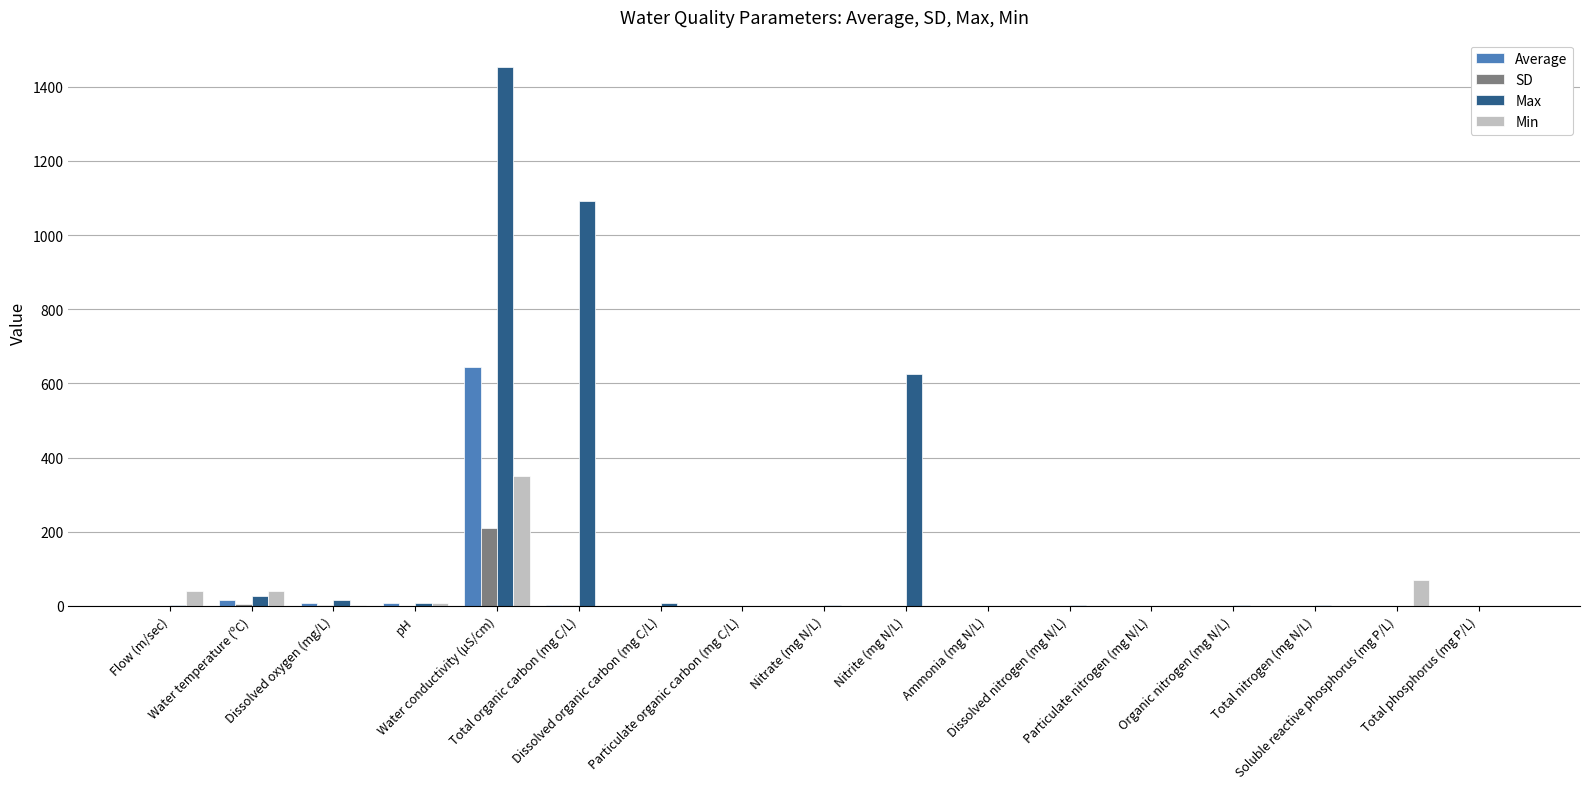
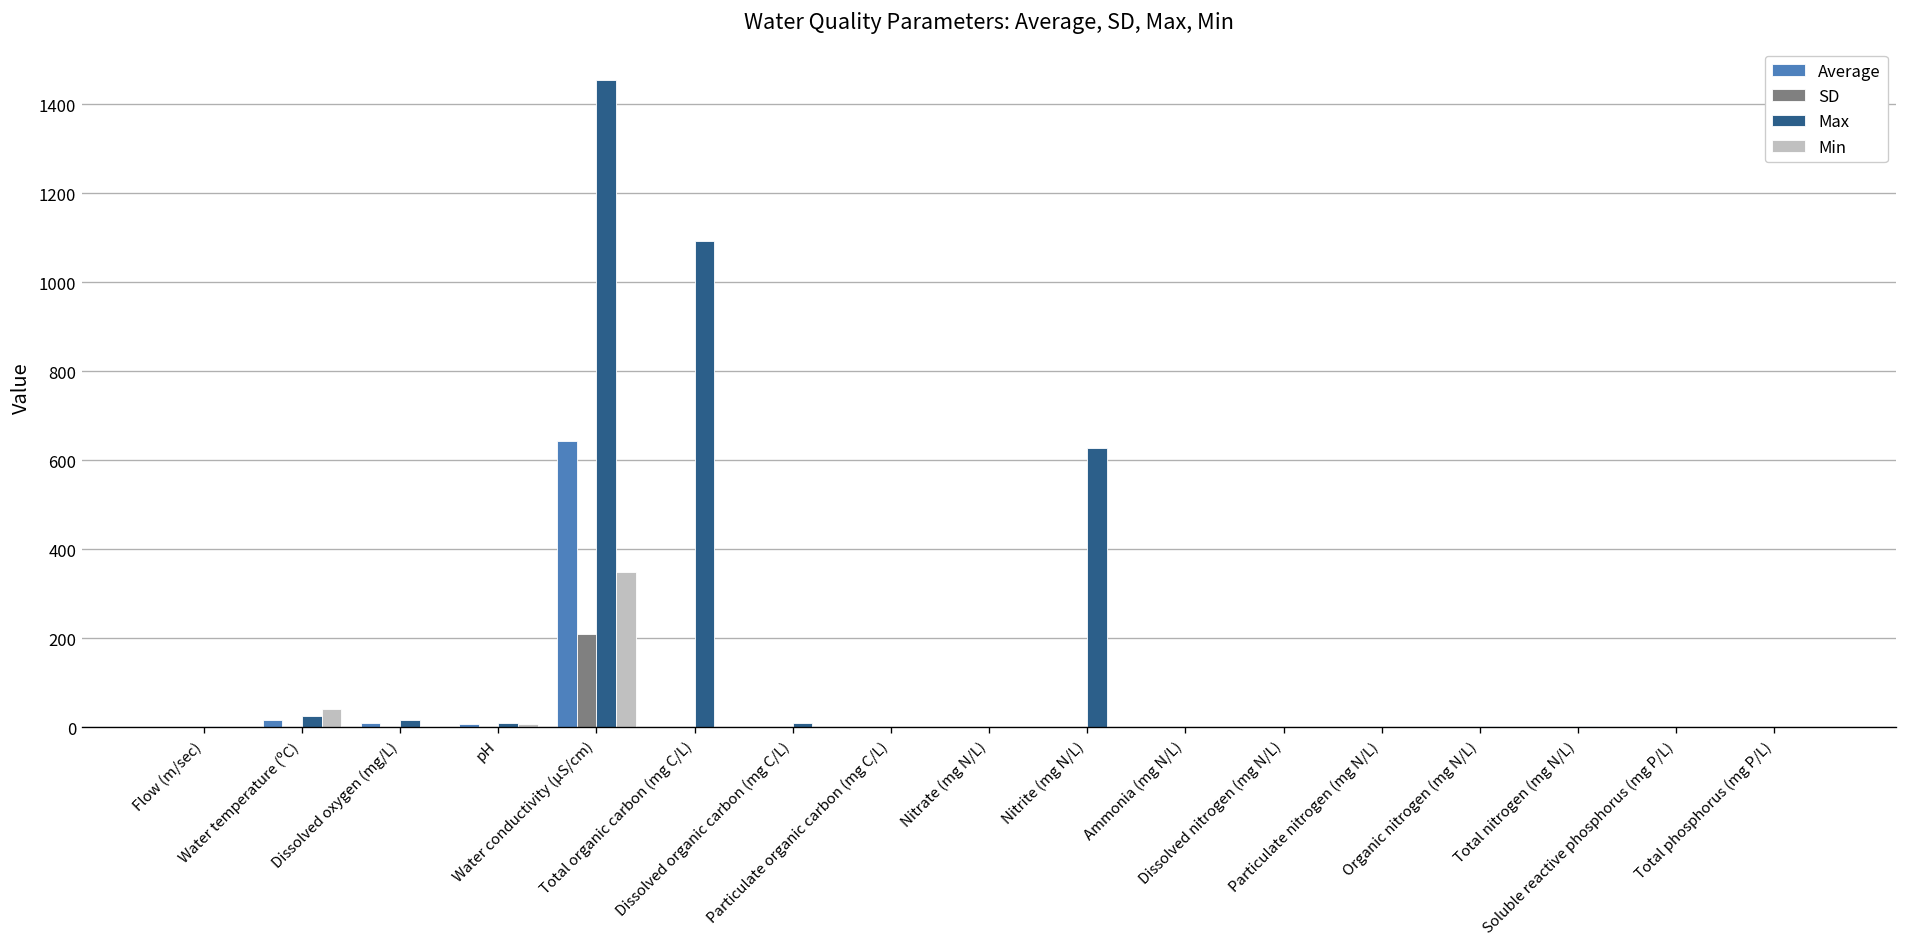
Min, Flow (m/sec): 40 -> 0
Min, Soluble reactive phosphorus (mg P/L): 70 -> 0
